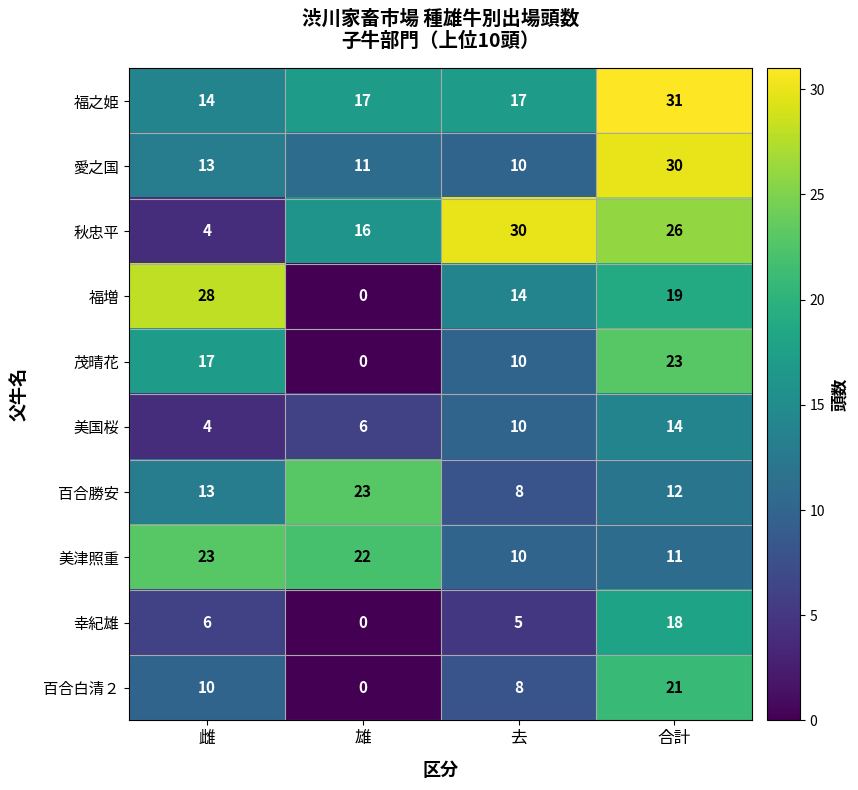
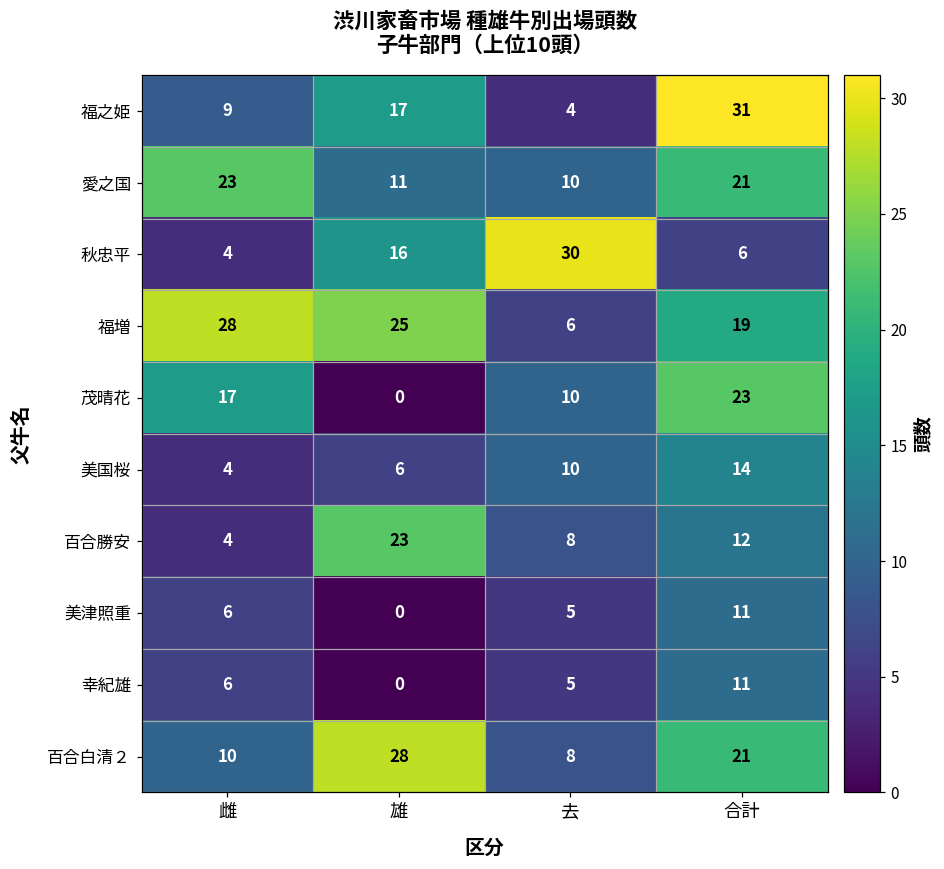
福之姫, 雌: 14 -> 9
福之姫, 去: 17 -> 4
愛之国, 雌: 13 -> 23
愛之国, 合計: 30 -> 21
秋忠平, 合計: 26 -> 6
福増, 雄: 0 -> 25
福増, 去: 14 -> 6
百合勝安, 雌: 13 -> 4
美津照重, 雌: 23 -> 6
美津照重, 雄: 22 -> 0
美津照重, 去: 10 -> 5
幸紀雄, 合計: 18 -> 11
百合白清２, 雄: 0 -> 28
